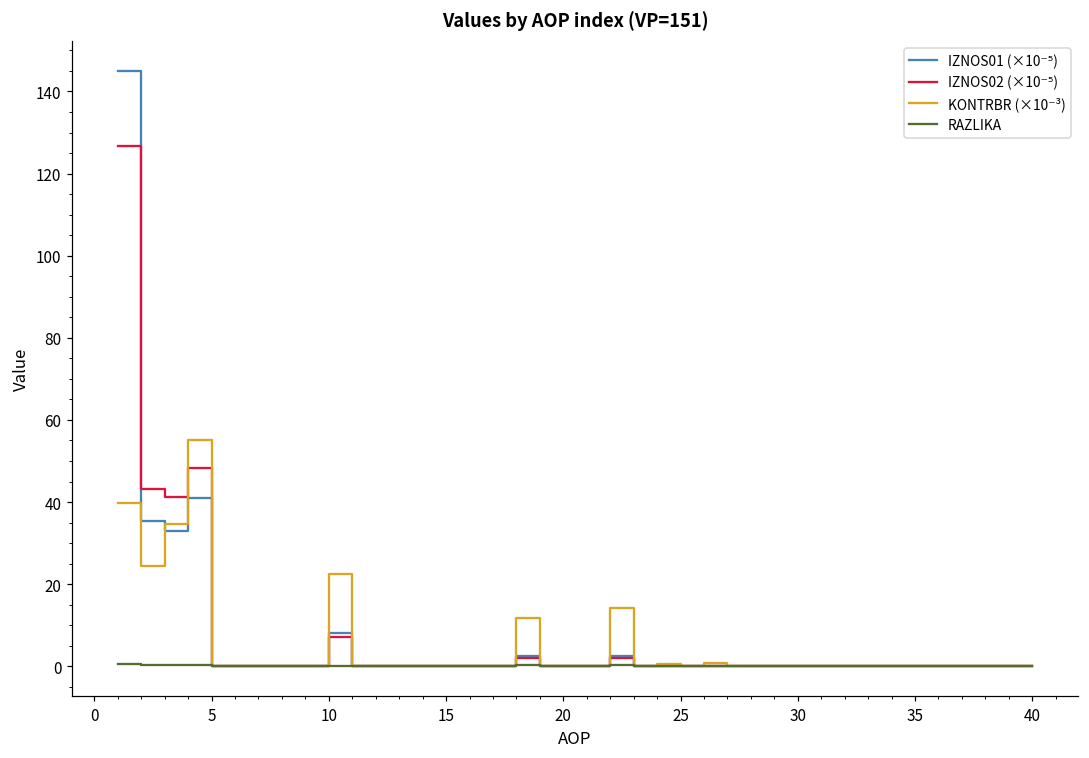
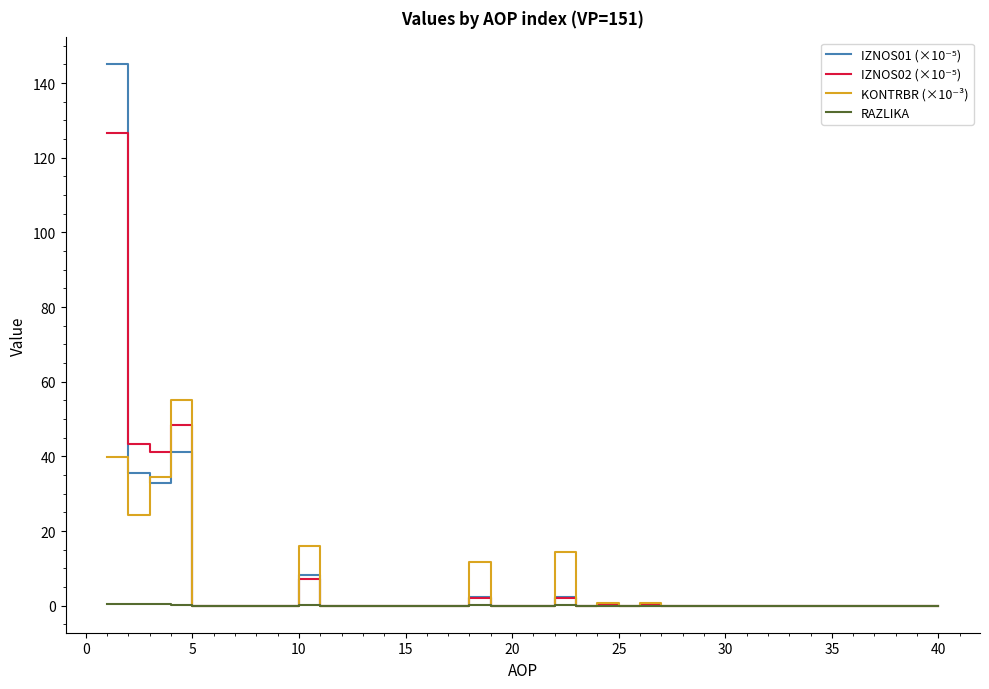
KONTRBR (×10⁻³), 10: 22 -> 16
